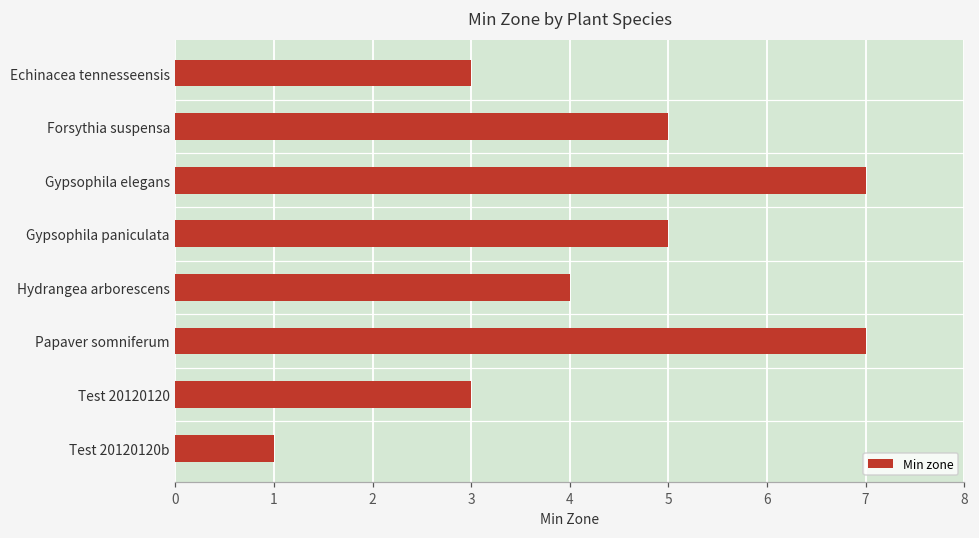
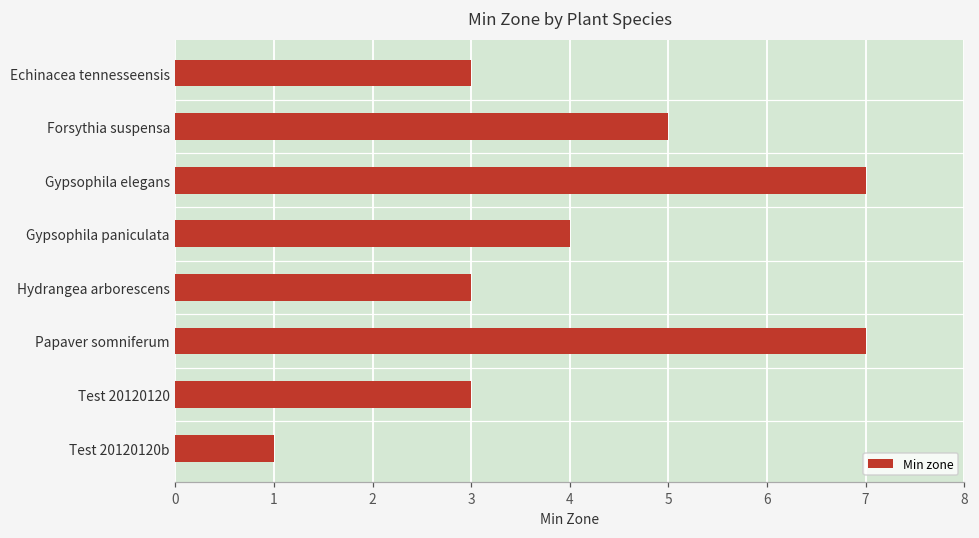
Gypsophila paniculata: 5 -> 4
Hydrangea arborescens: 4 -> 3
